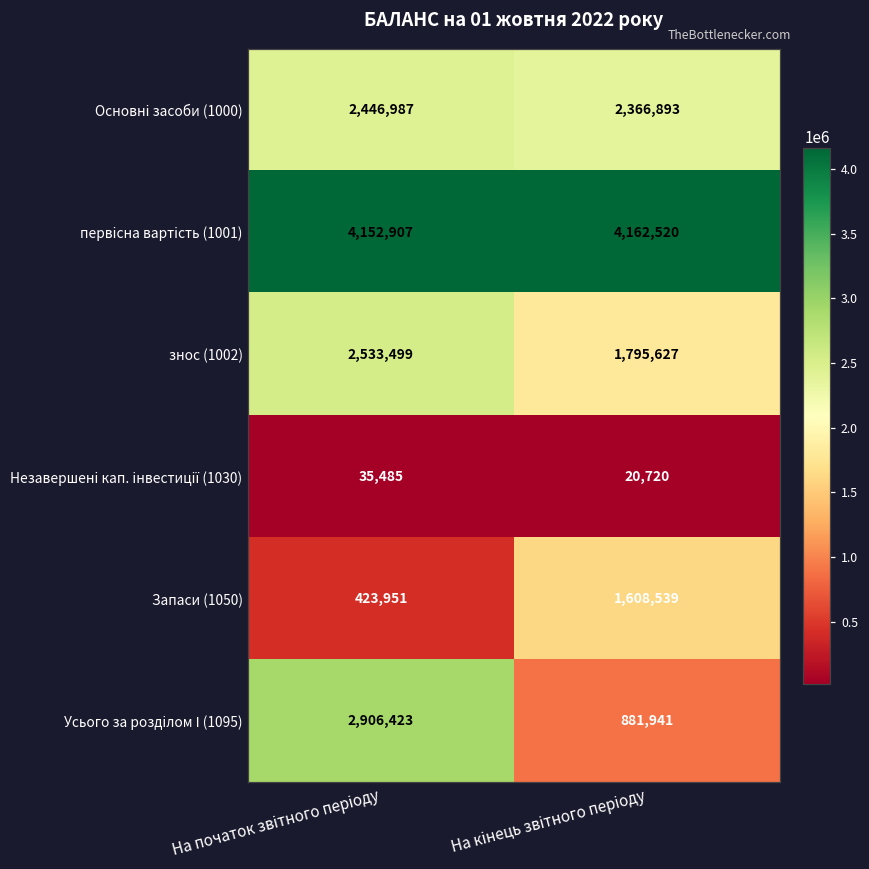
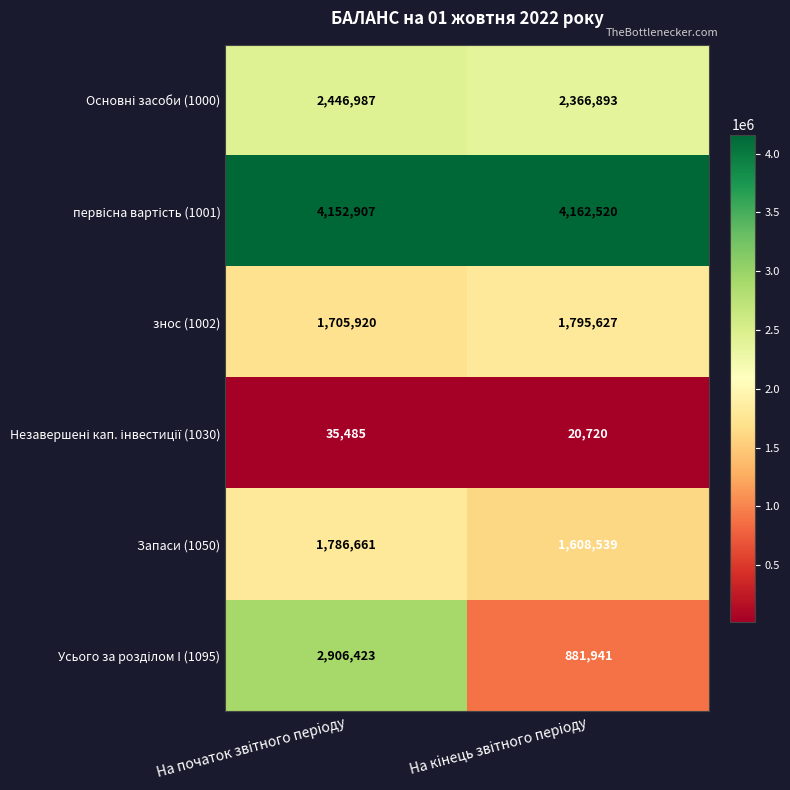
знос (1002), На початок звітного періоду: 2,533,499 -> 1,705,920
Запаси (1050), На початок звітного періоду: 423,951 -> 1,786,661
